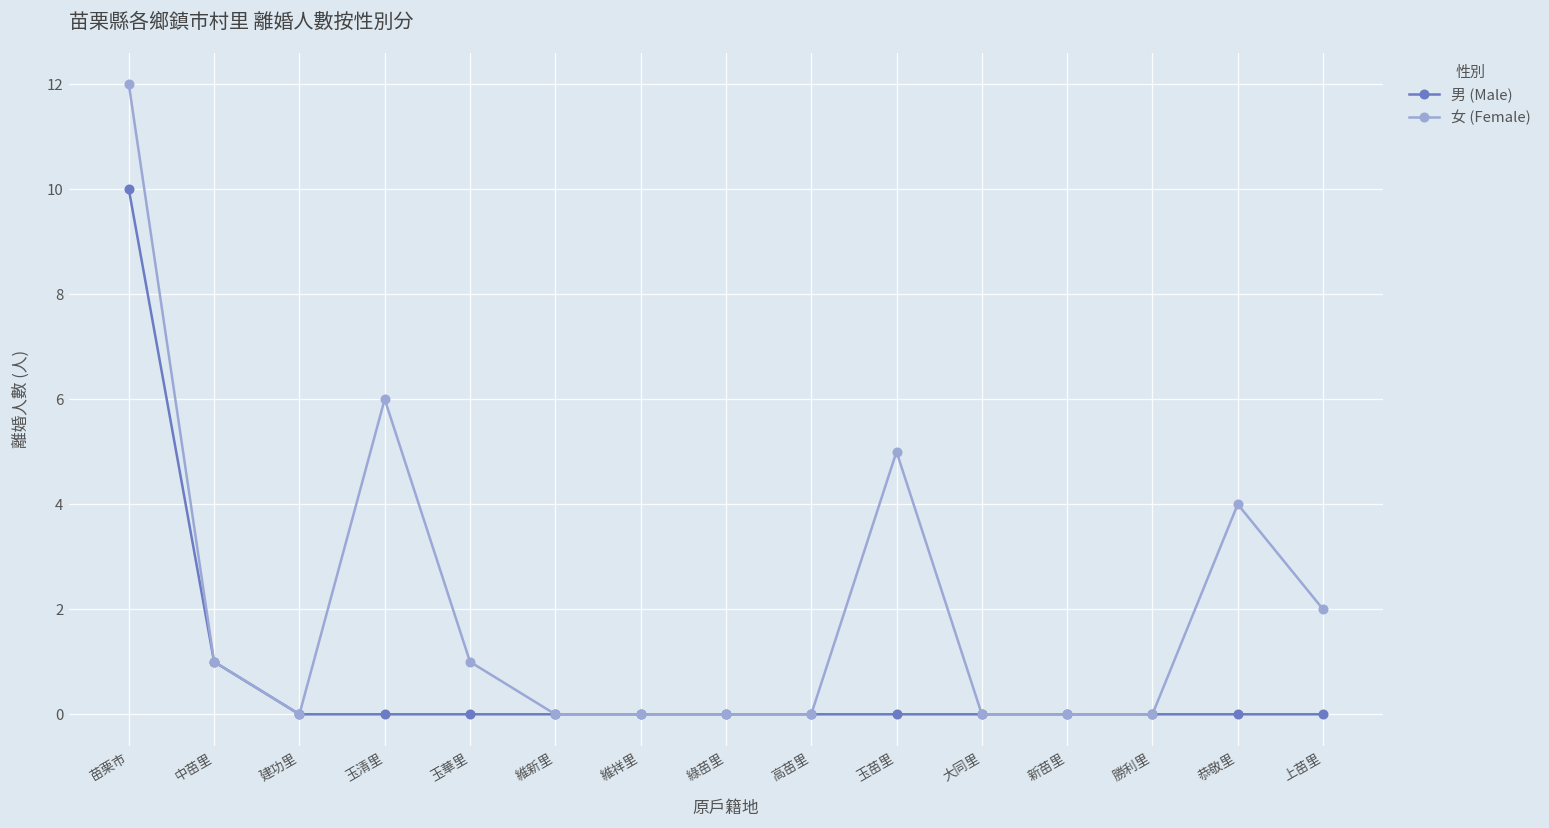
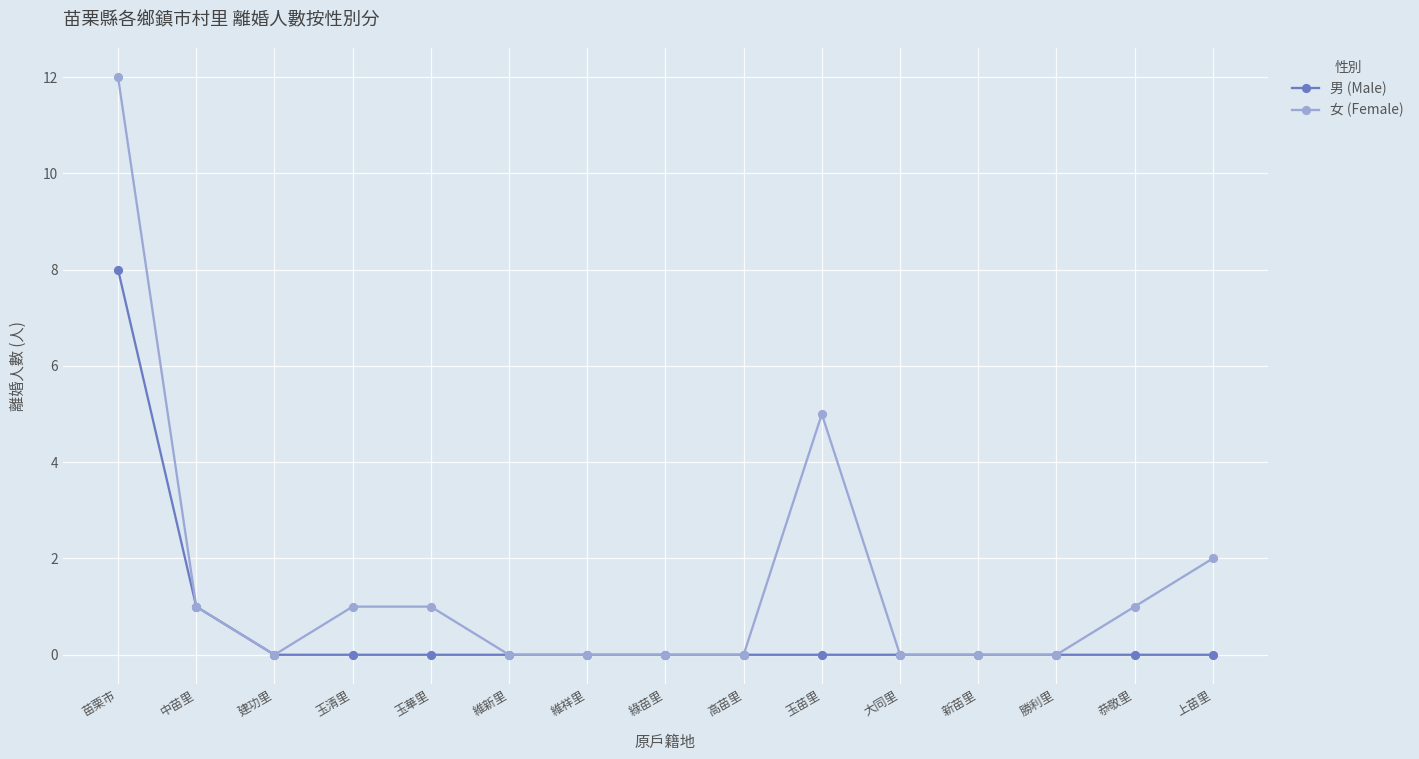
男 (Male), 苗栗市: 10 -> 8
女 (Female), 玉清里: 6 -> 1
女 (Female), 恭敬里: 4 -> 1
